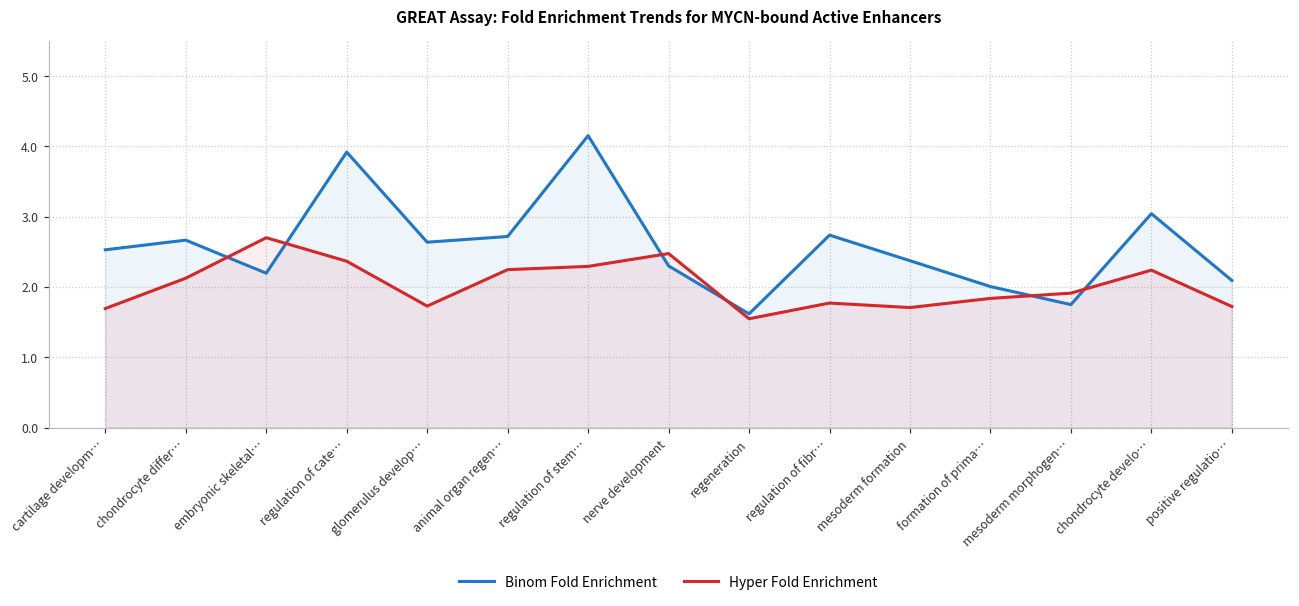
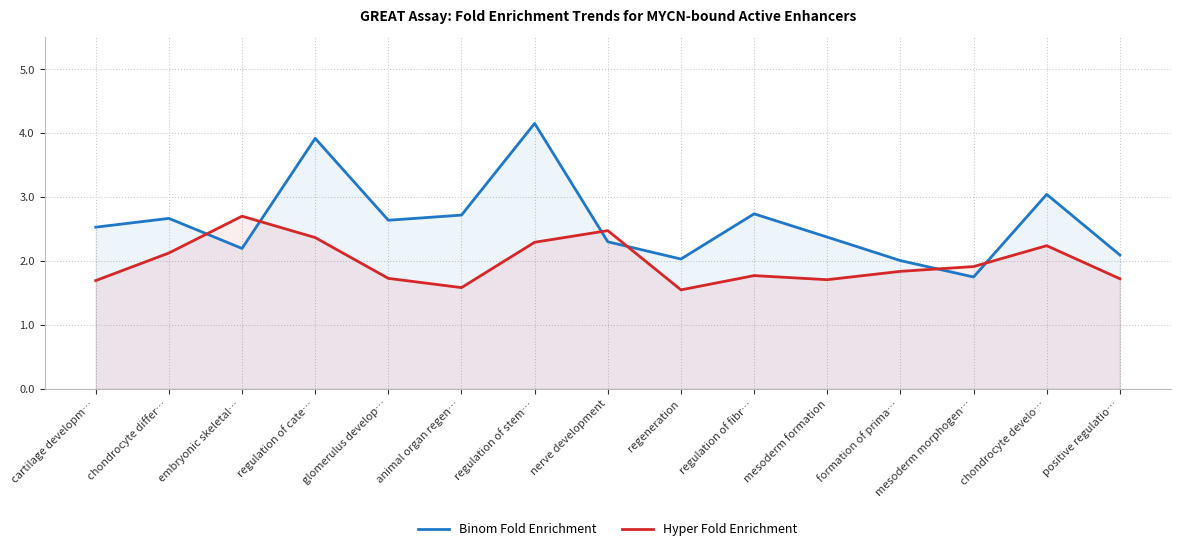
Hyper Fold Enrichment, animal organ regen…: 2.2 -> 1.6
Binom Fold Enrichment, regeneration: 1.6 -> 2.0
